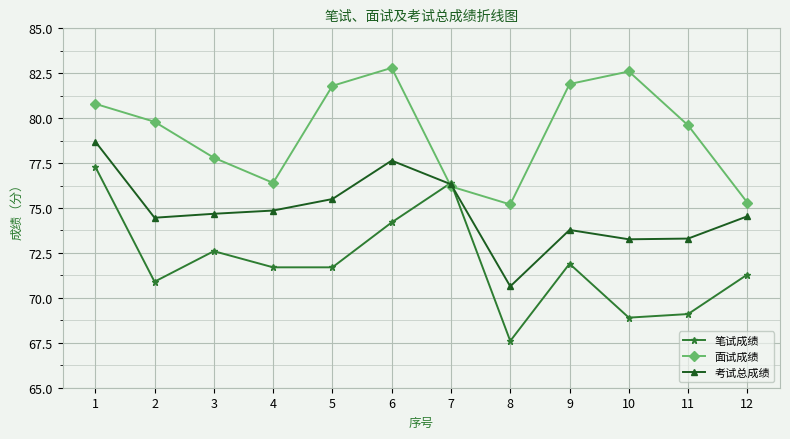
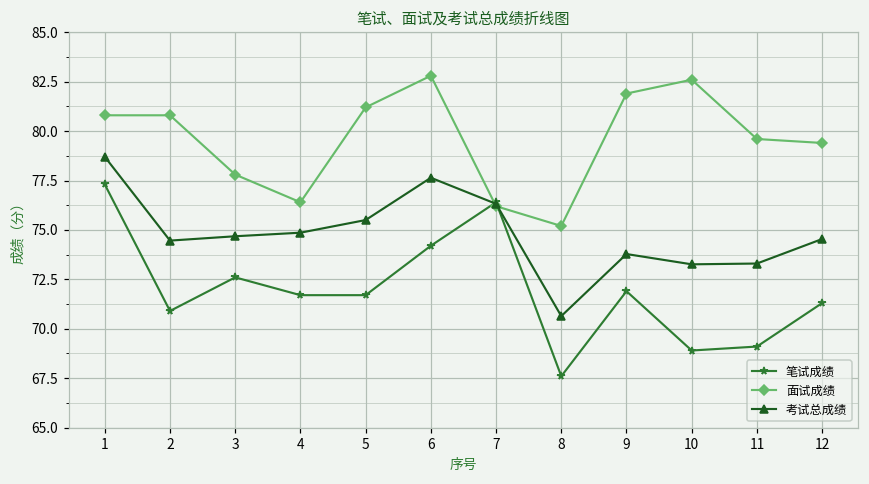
面试成绩, 2: 79.8 -> 80.8
面试成绩, 5: 81.8 -> 81.2
面试成绩, 12: 75.3 -> 79.4
